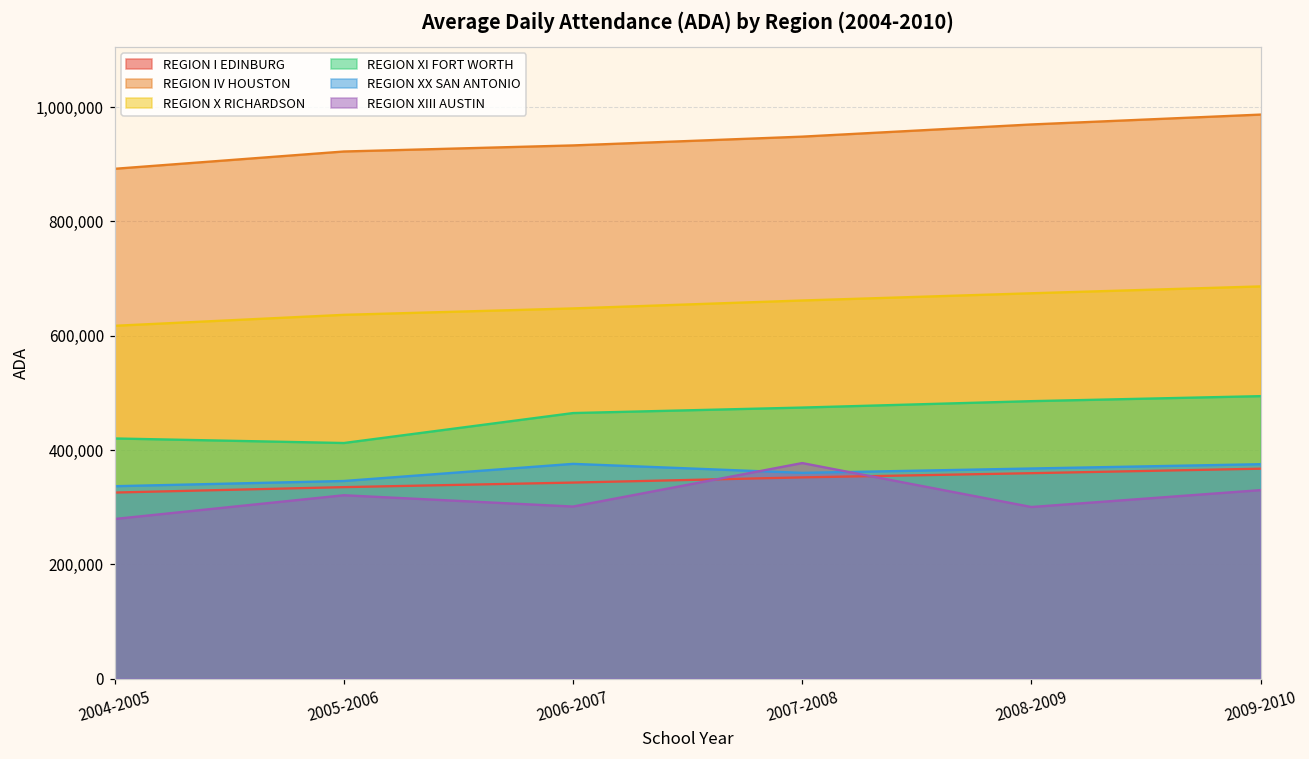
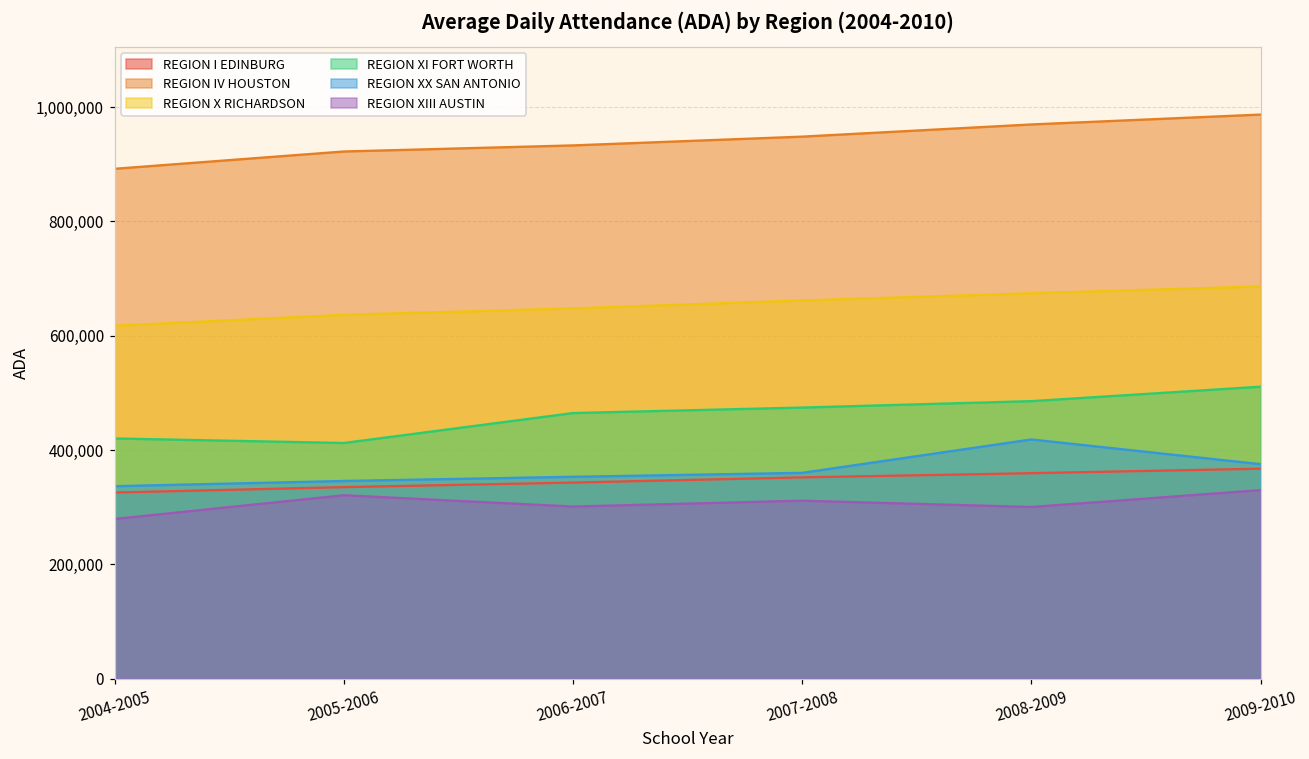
REGION XX SAN ANTONIO, 2006-2007: 380,000 -> 350,000
REGION XIII AUSTIN, 2007-2008: 380,000 -> 310,000
REGION XX SAN ANTONIO, 2008-2009: 370,000 -> 420,000
REGION XI FORT WORTH, 2009-2010: 490,000 -> 510,000
